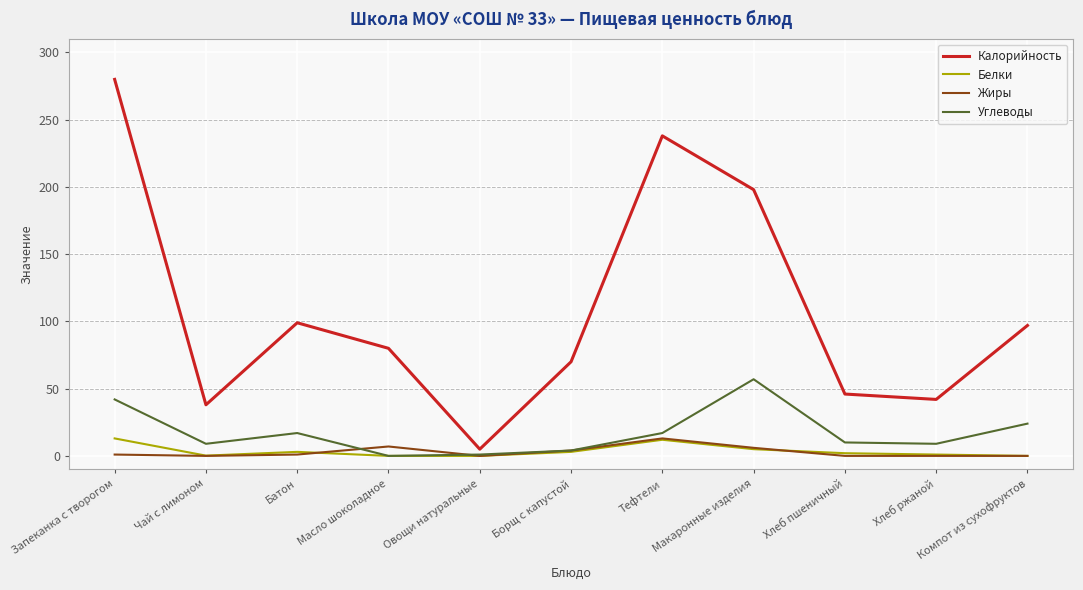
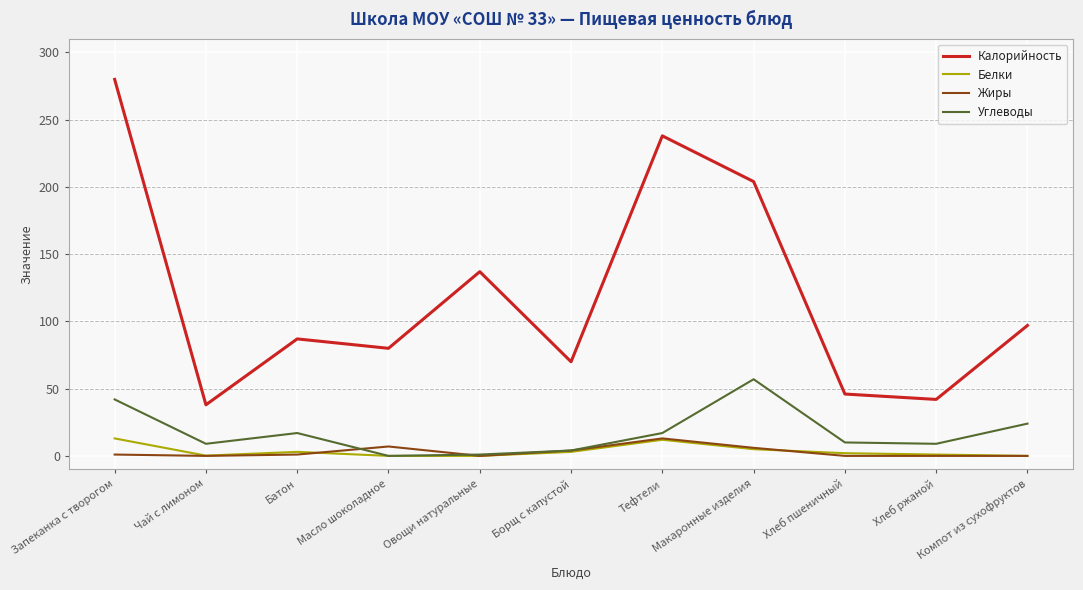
Калорийность, Батон: 99 -> 87
Калорийность, Овощи натуральные: 5 -> 137
Калорийность, Макаронные изделия: 198 -> 204
